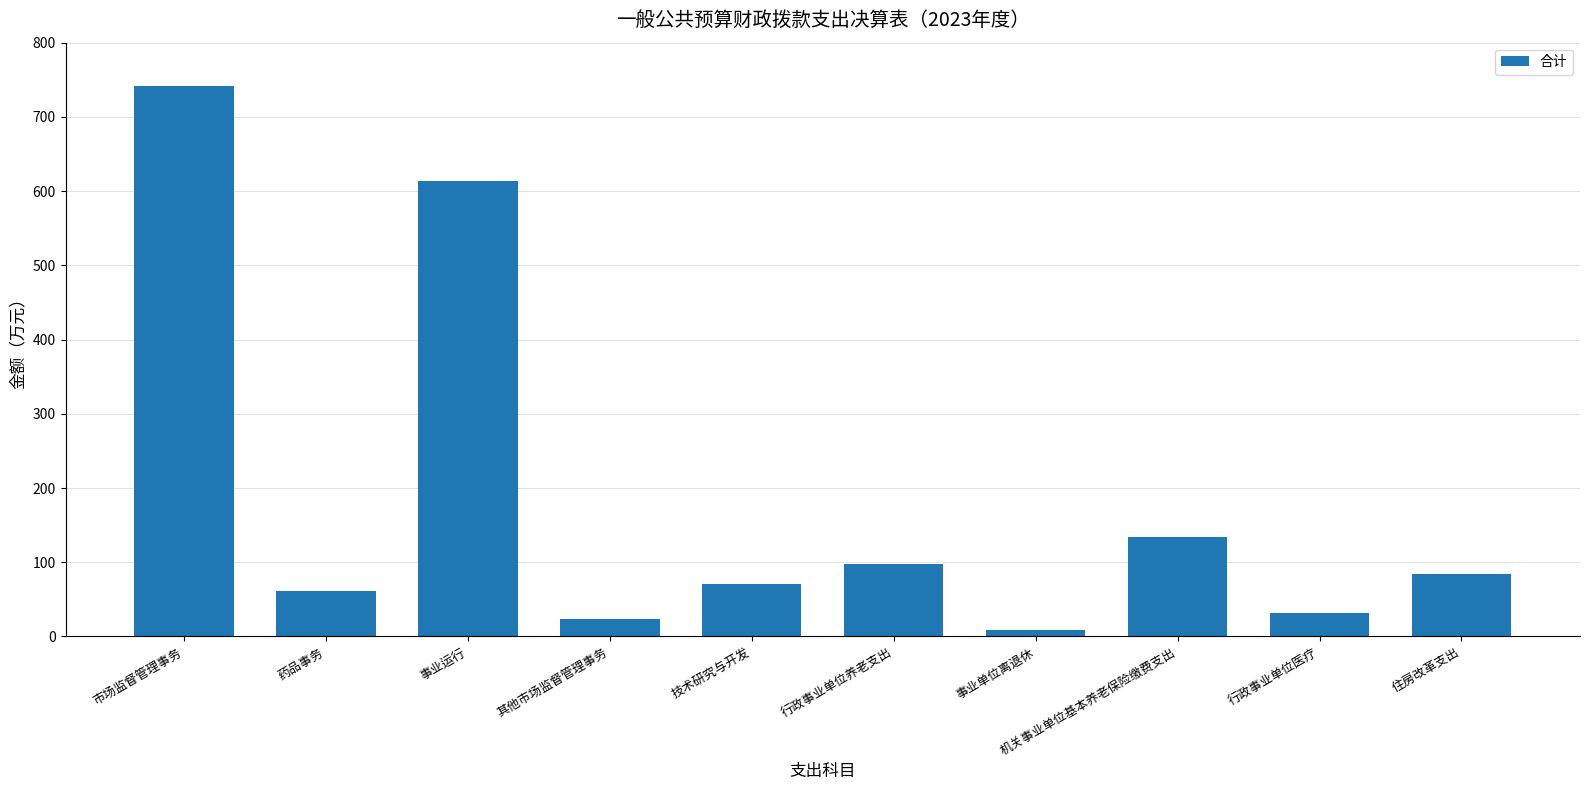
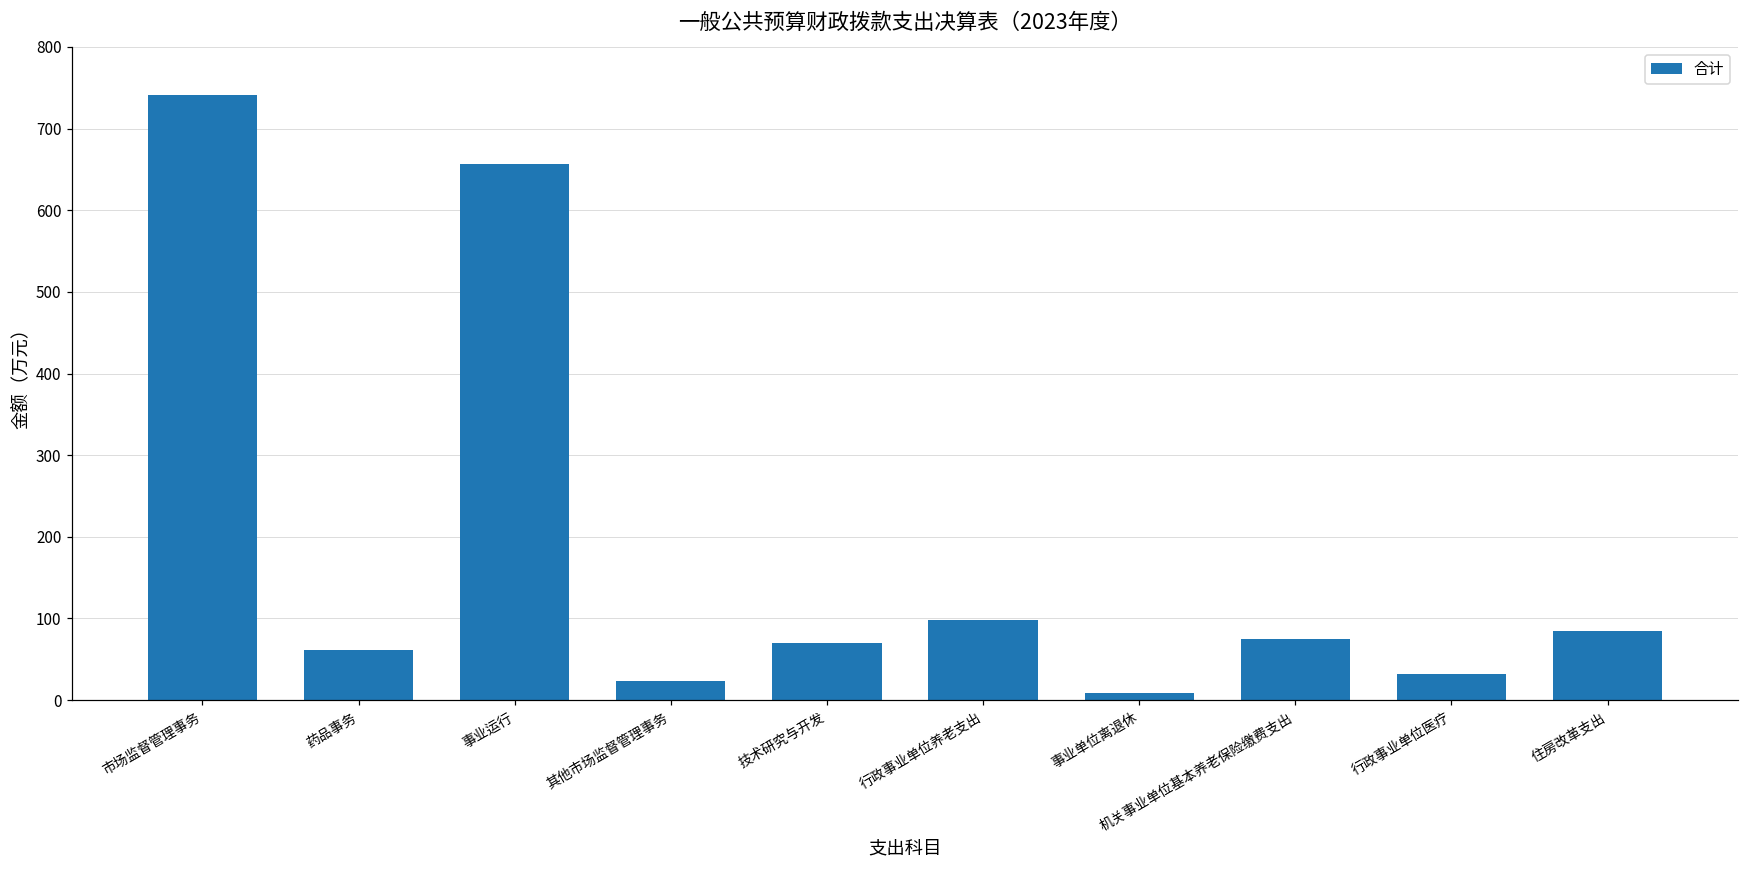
事业运行: 610 -> 660
机关事业单位基本养老保险缴费支出: 130 -> 70
